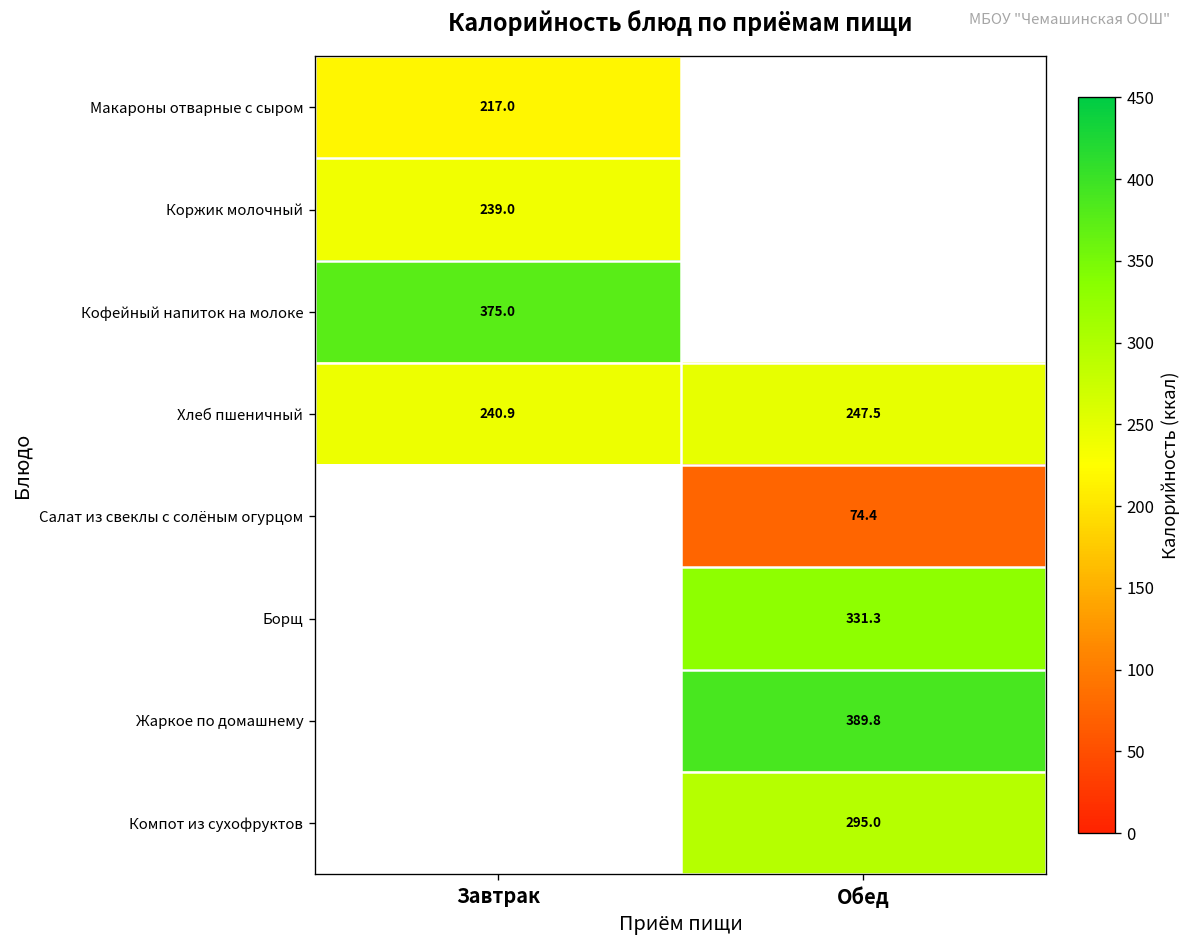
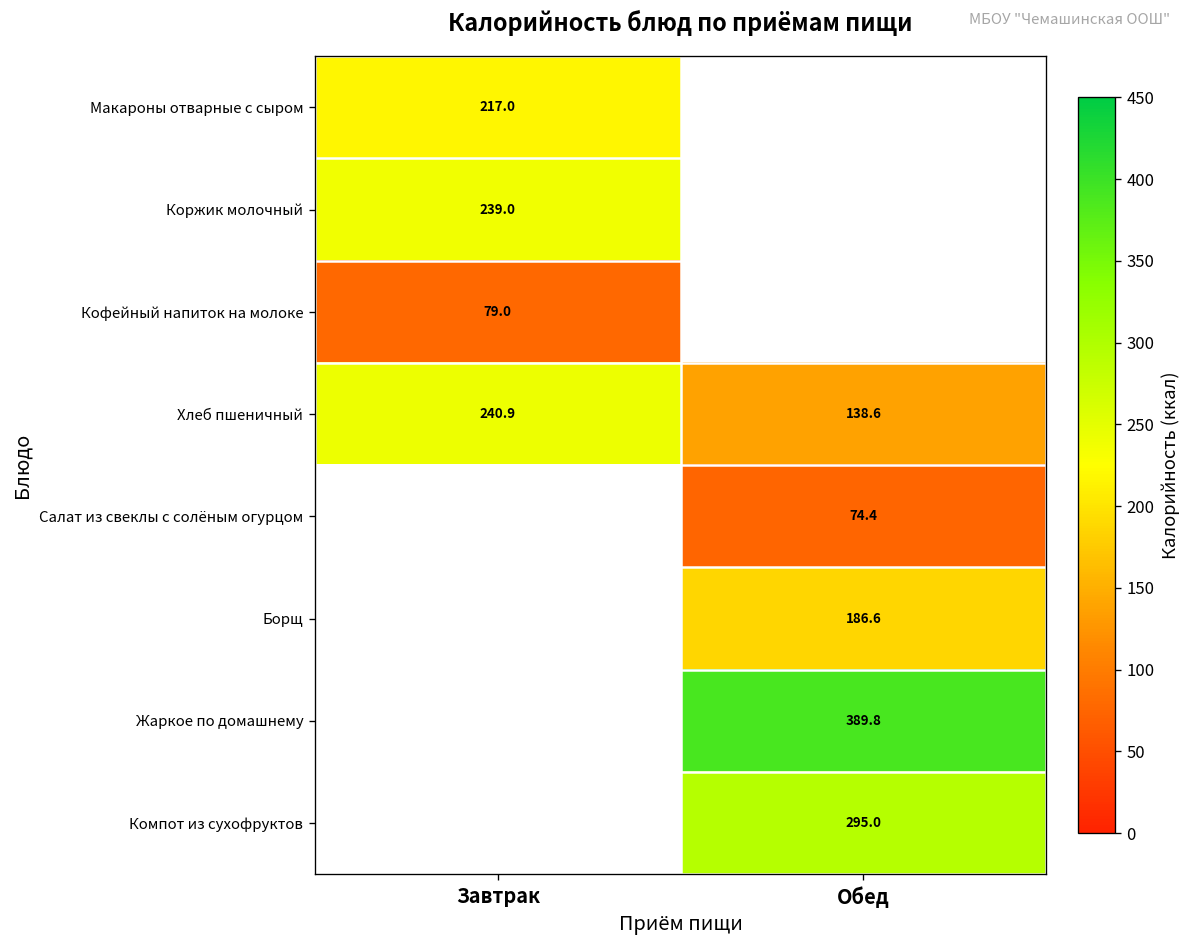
Кофейный напиток на молоке, Завтрак: 375.0 -> 79.0
Хлеб пшеничный, Обед: 247.5 -> 138.6
Борщ, Обед: 331.3 -> 186.6
